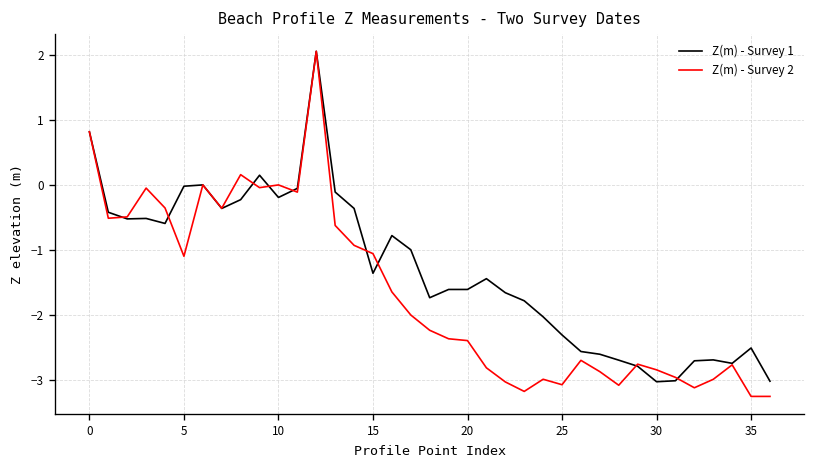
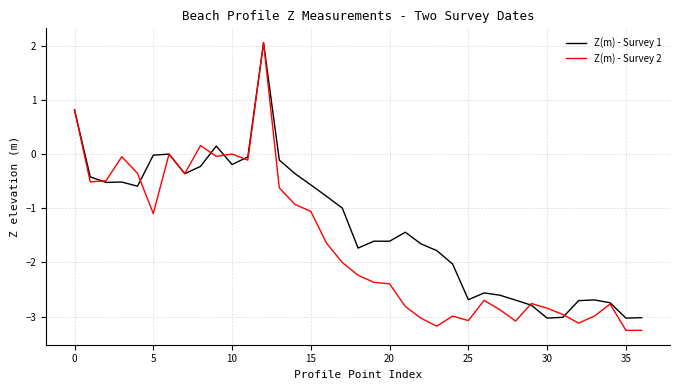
Z(m) - Survey 1, 15: -1.4 -> -0.6
Z(m) - Survey 1, 25: -2.3 -> -2.7
Z(m) - Survey 1, 35: -2.5 -> -3.0
